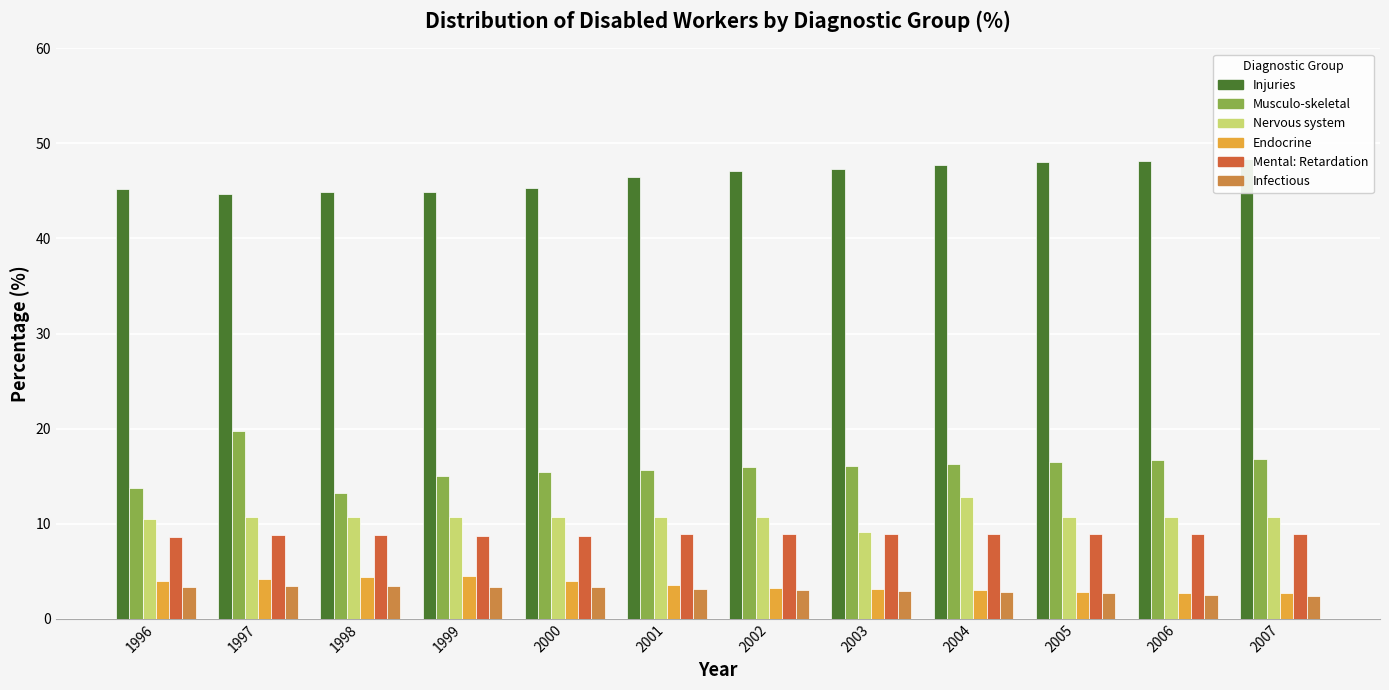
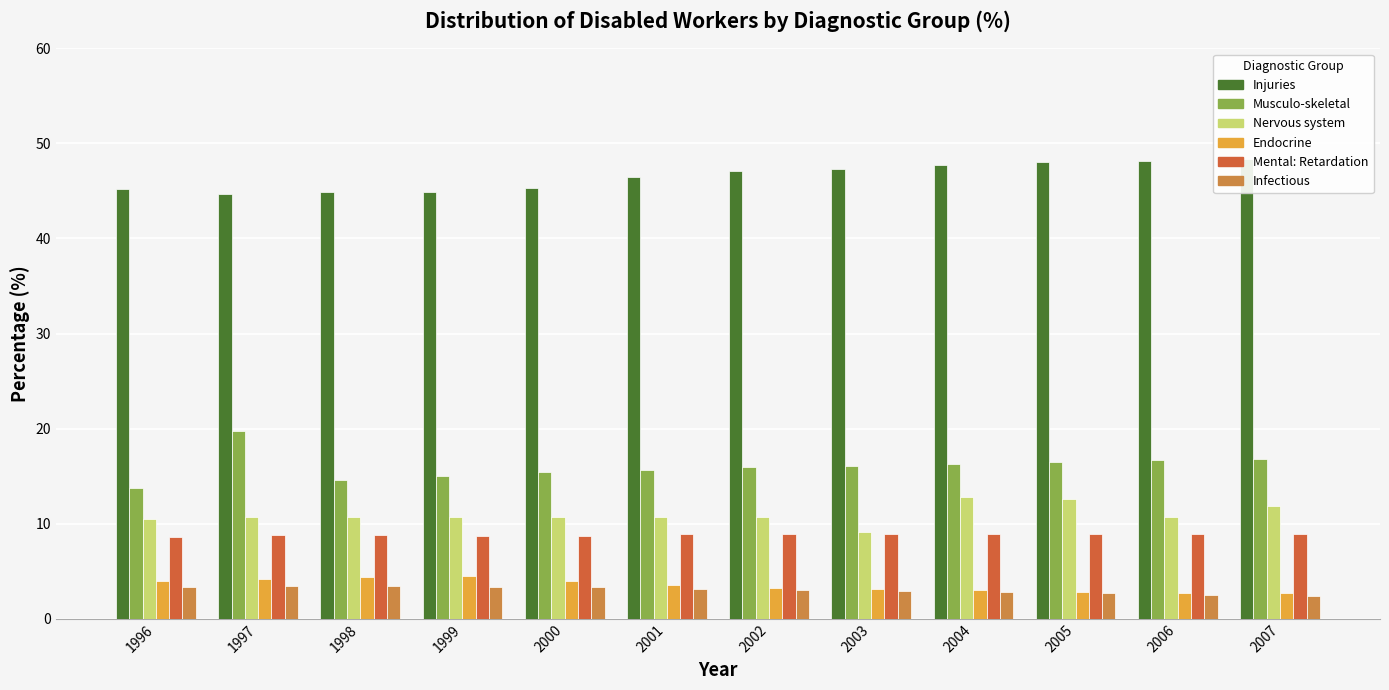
Musculo-skeletal, 1998: 13 -> 15
Nervous system, 2005: 11 -> 13
Nervous system, 2007: 11 -> 12
